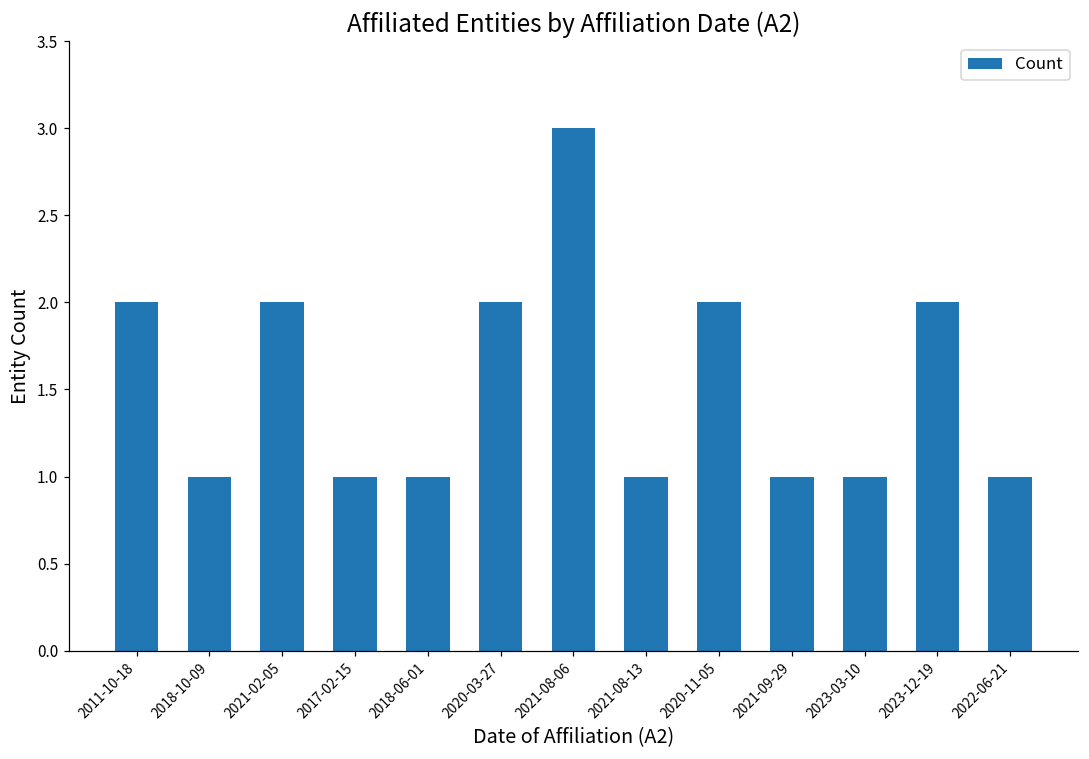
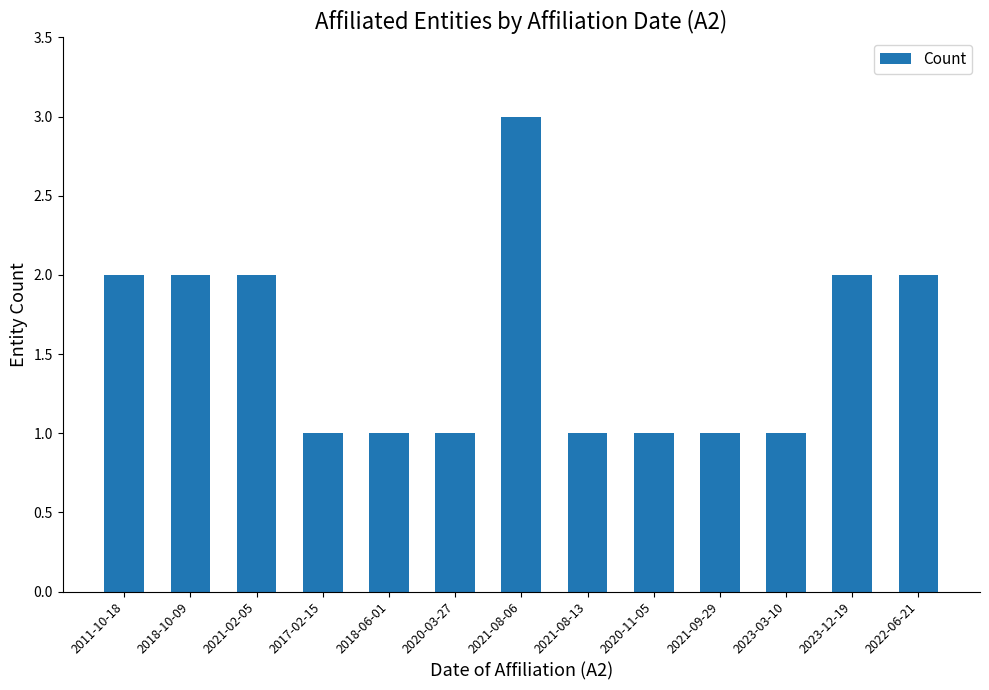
2018-10-09: 1 -> 2
2020-03-27: 2 -> 1
2020-11-05: 2 -> 1
2022-06-21: 1 -> 2
